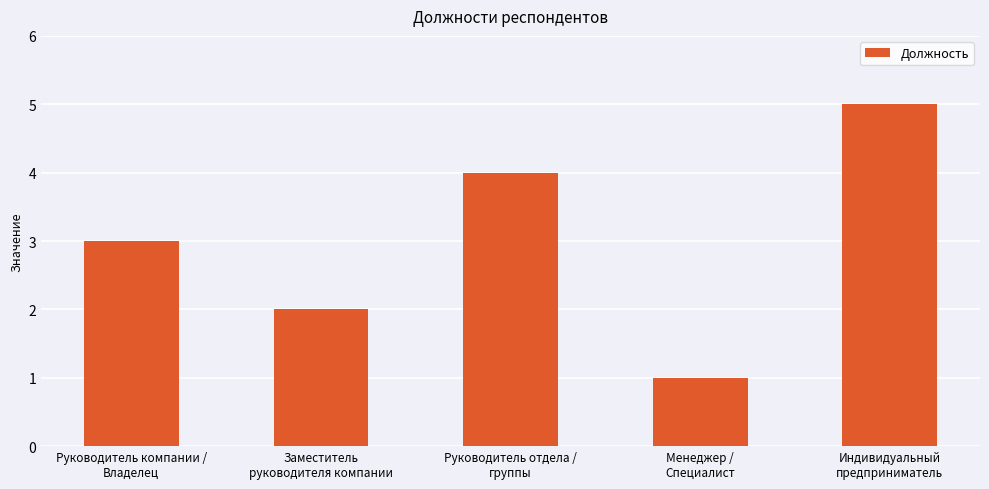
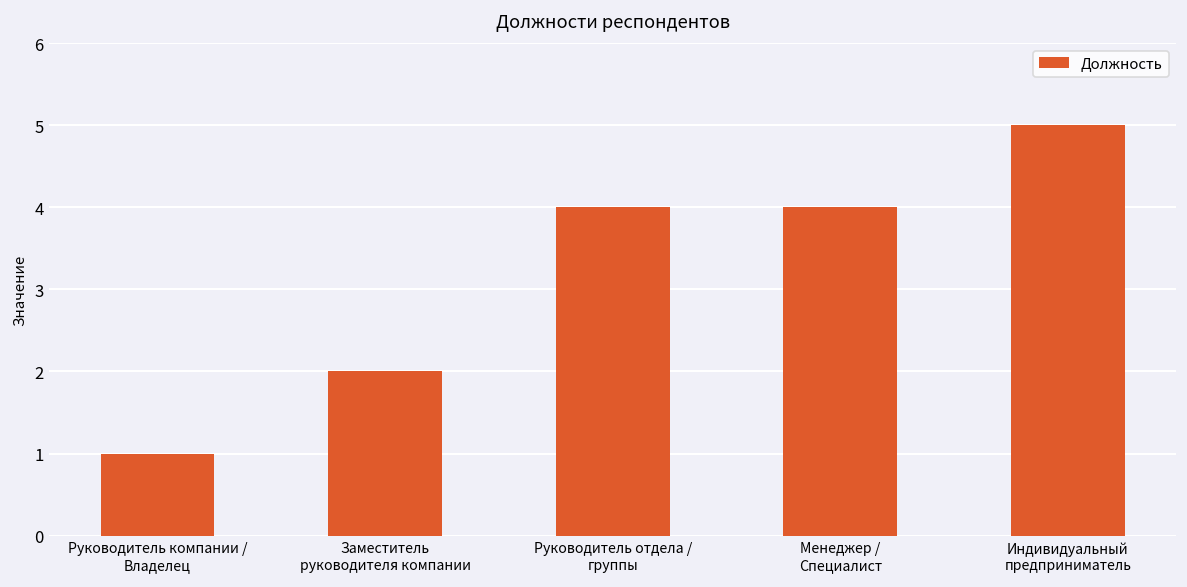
Руководитель компании / Владелец: 3 -> 1
Менеджер / Специалист: 1 -> 4
